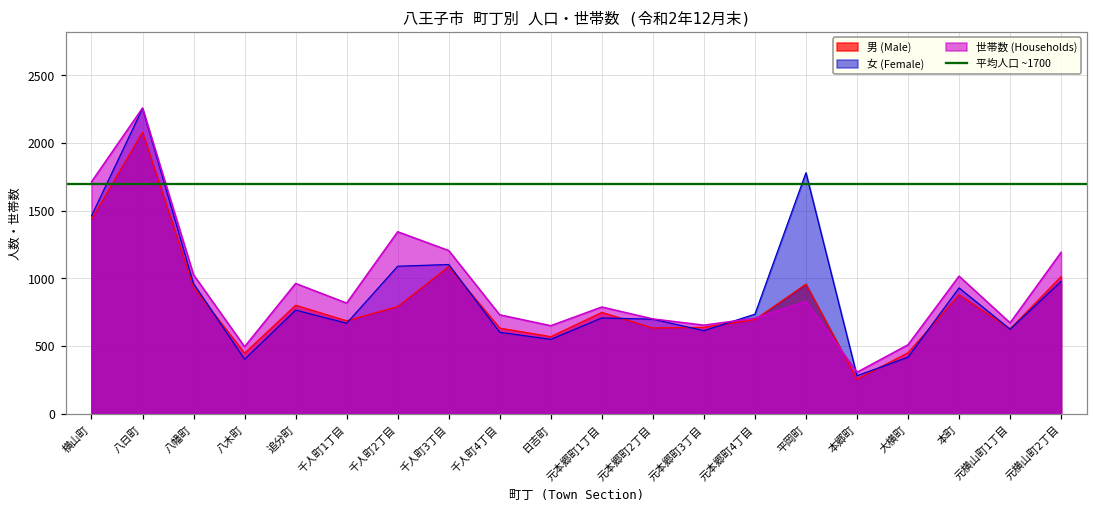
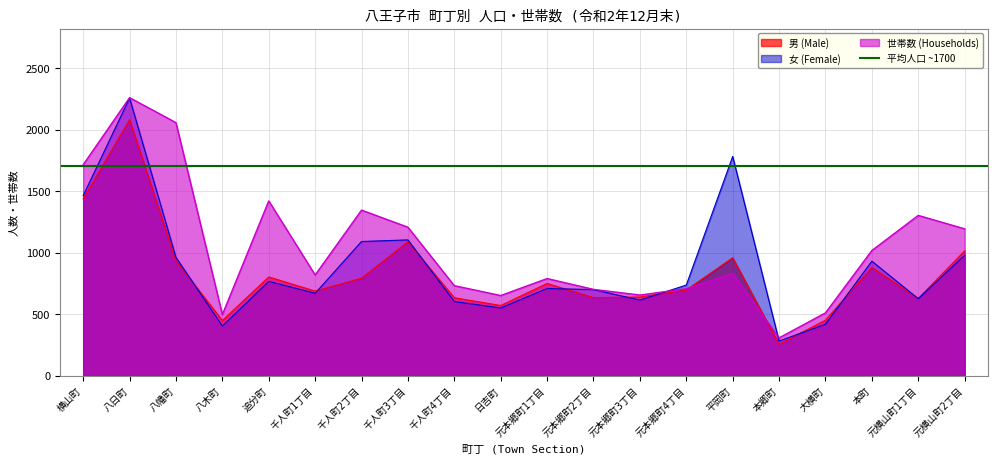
世帯数 (Households), 八幡町: 1030 -> 2060
世帯数 (Households), 追分町: 960 -> 1420
世帯数 (Households), 元横山町1丁目: 670 -> 1300
